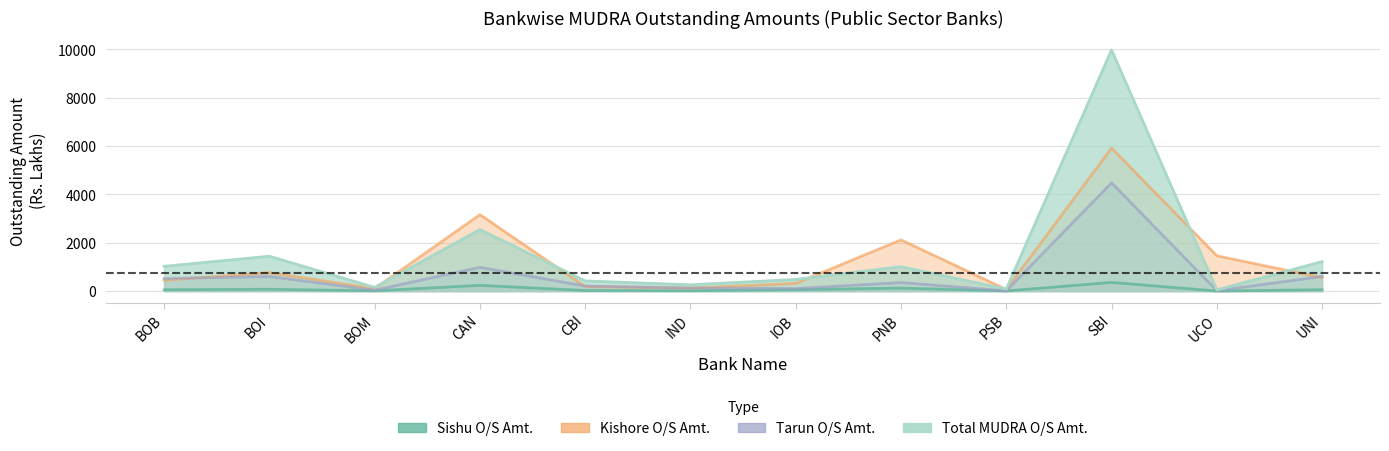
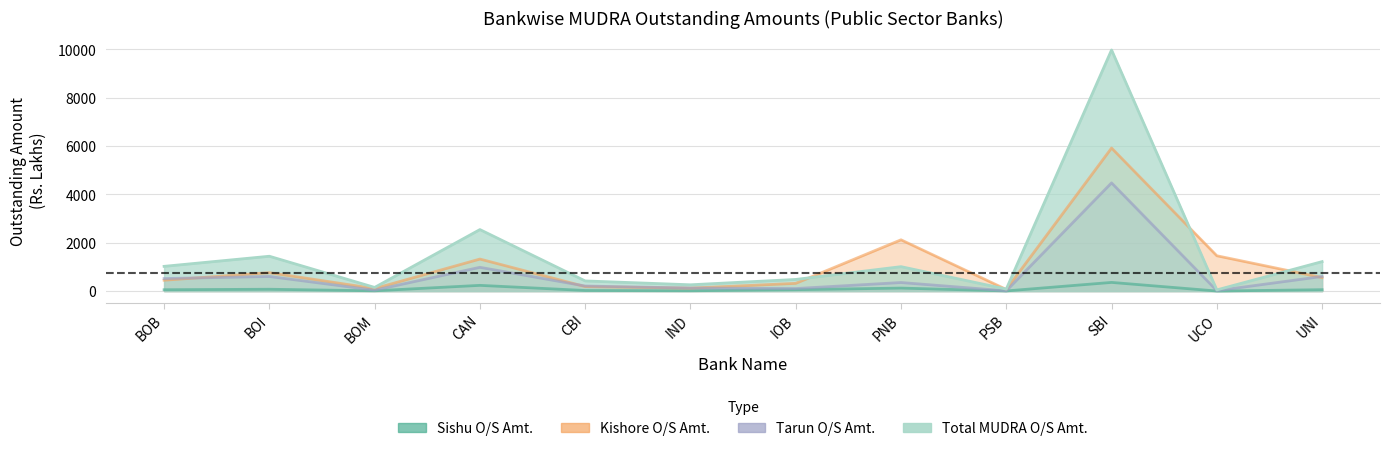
Kishore O/S Amt., CAN: 3200 -> 1300
